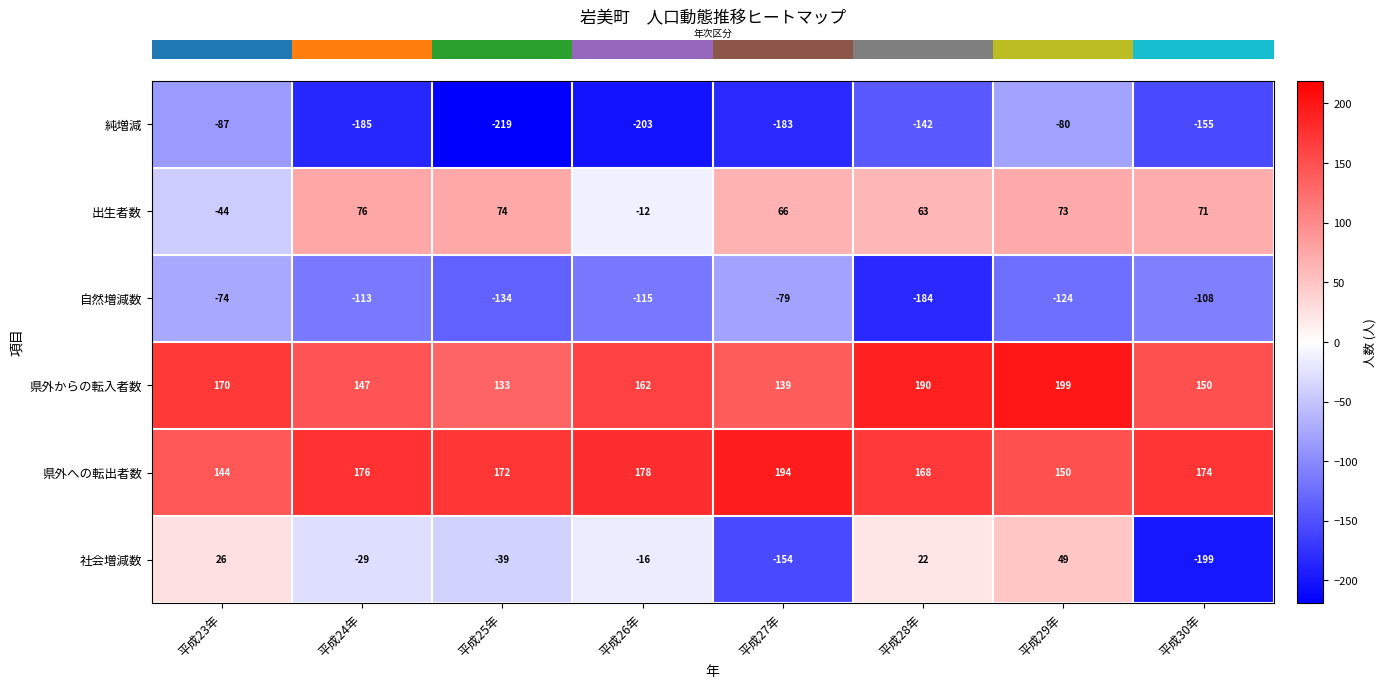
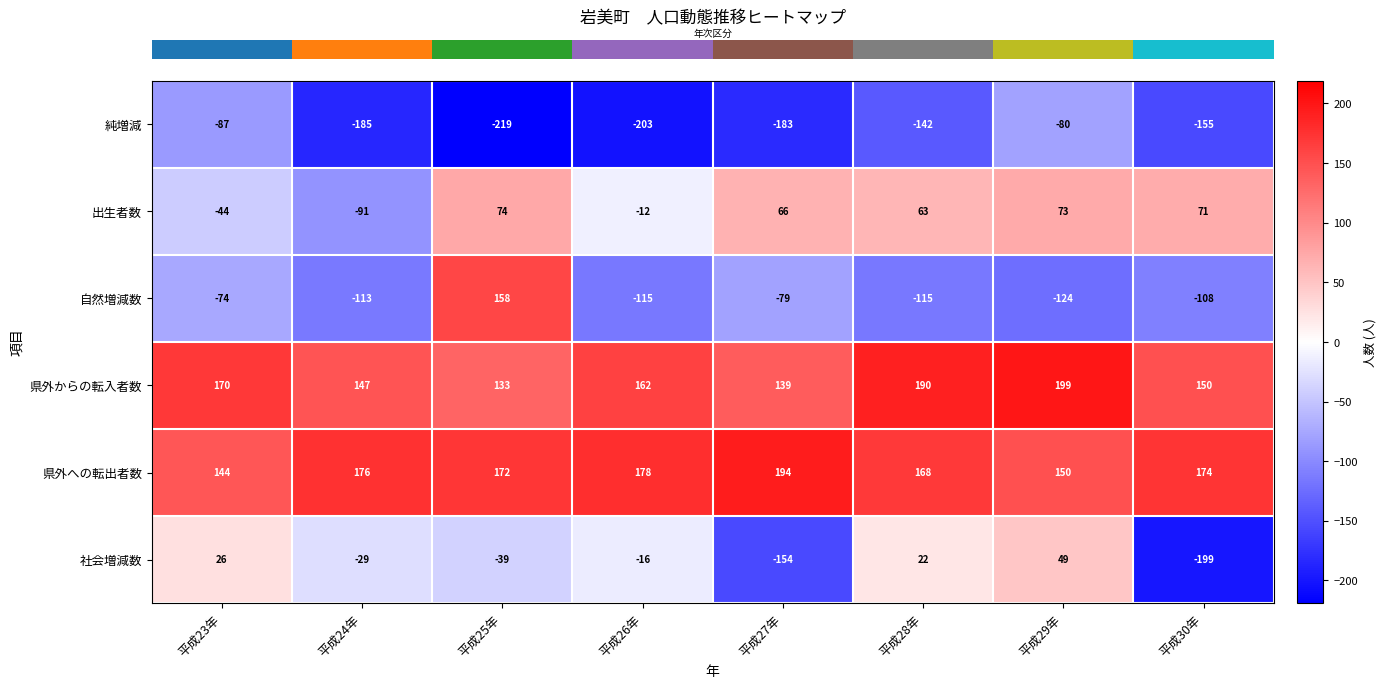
出生者数, 平成24年: 76 -> -91
自然増減数, 平成25年: -134 -> 158
自然増減数, 平成28年: -184 -> -115
